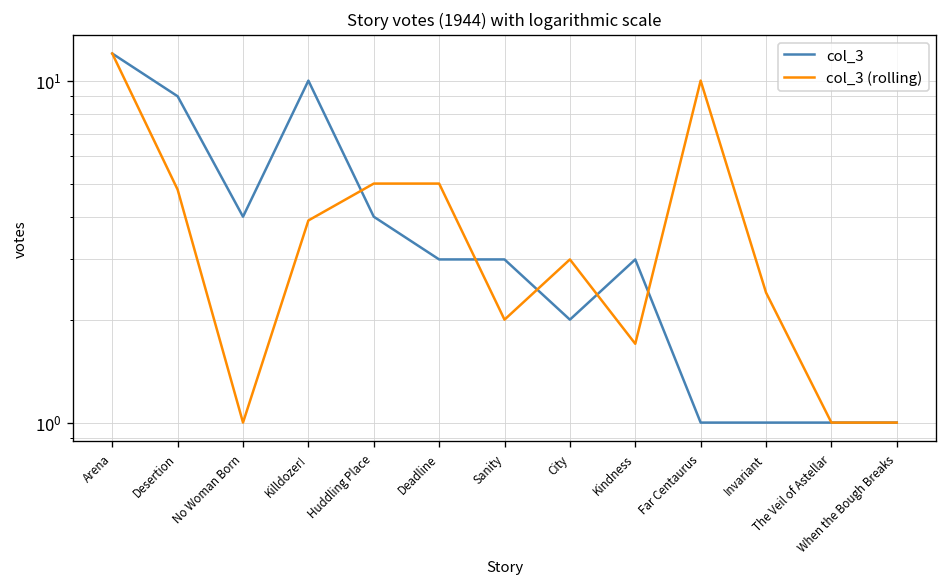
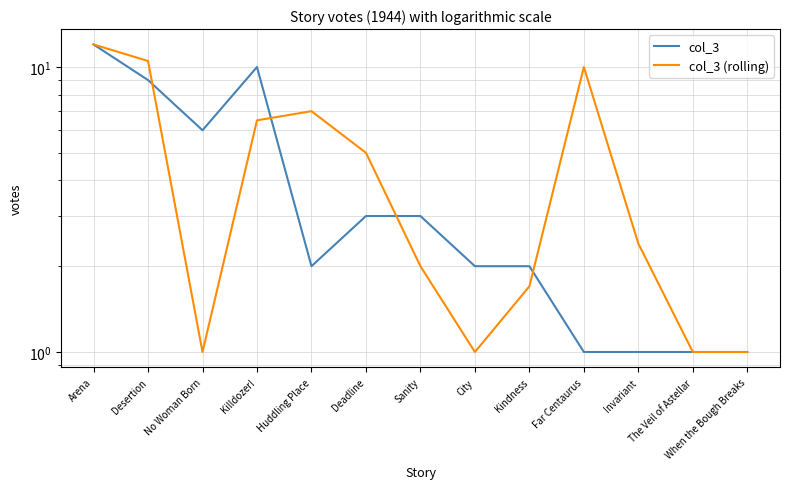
col_3 (rolling), Desertion: 4.8 -> 10.5
col_3, No Woman Born: 4 -> 6
col_3 (rolling), Killdozer!: 3.9 -> 6.5
col_3, Huddling Place: 4 -> 2
col_3 (rolling), Huddling Place: 5 -> 7
col_3 (rolling), City: 3 -> 1
col_3, Kindness: 3 -> 2
